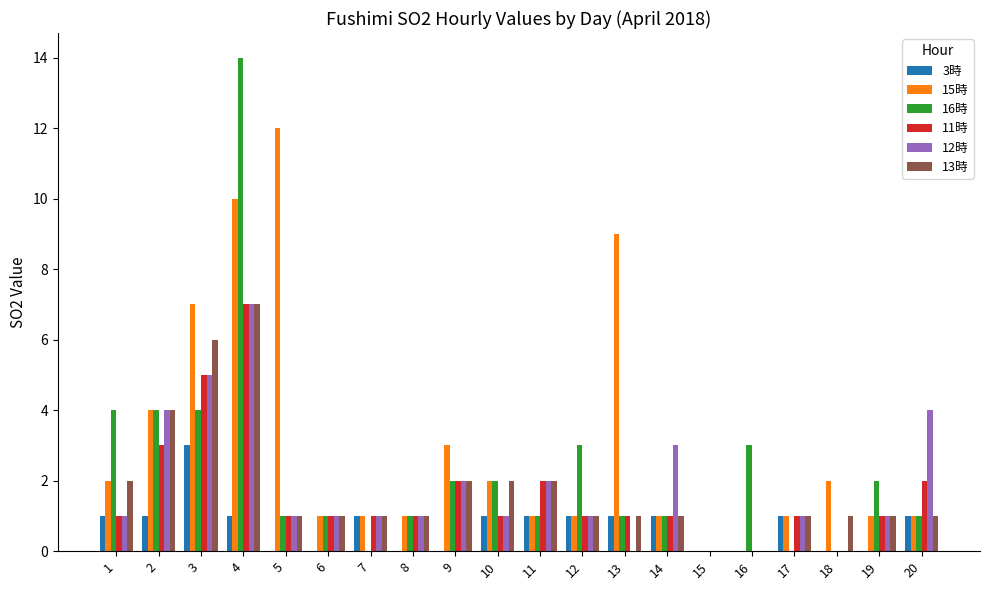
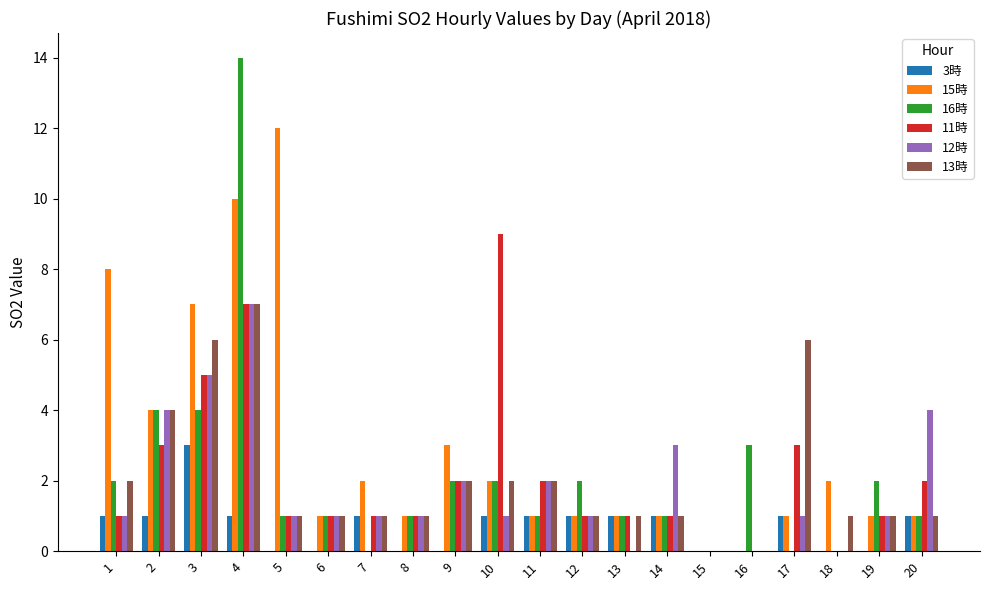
15時, 1: 2 -> 8
16時, 1: 4 -> 2
15時, 7: 1 -> 2
11時, 10: 1 -> 9
16時, 12: 3 -> 2
15時, 13: 9 -> 1
11時, 17: 1 -> 3
13時, 17: 1 -> 6
